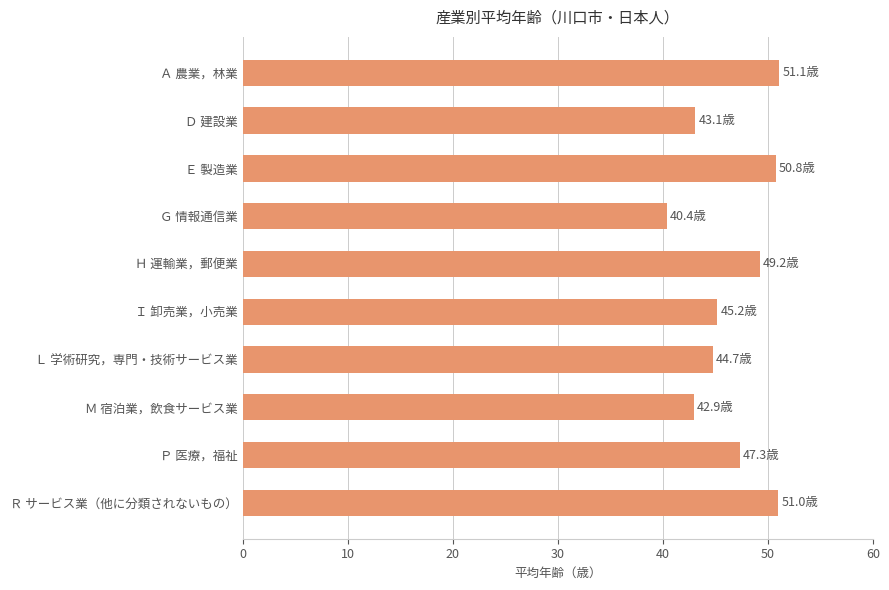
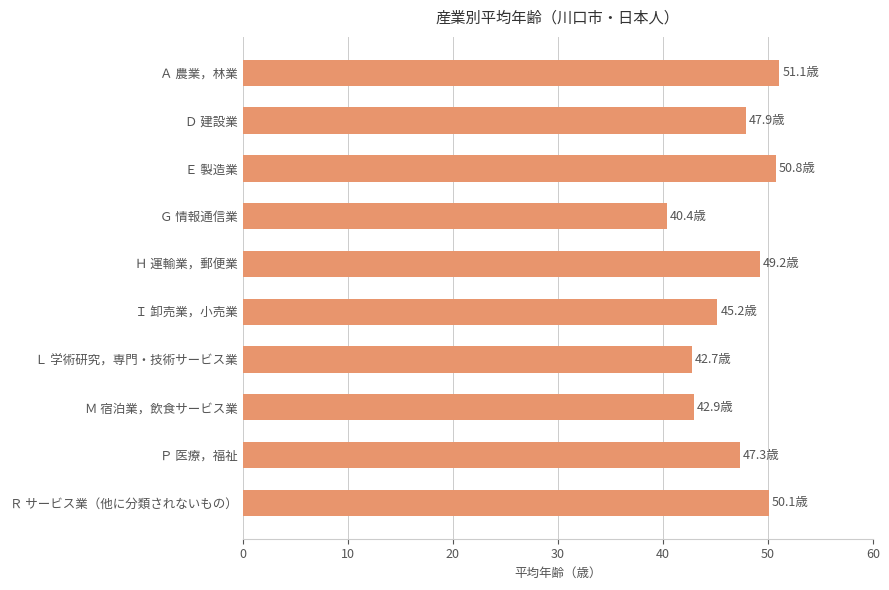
Ｄ 建設業: 43.1歳 -> 47.9歳
Ｌ 学術研究，専門・技術サービス業: 44.7歳 -> 42.7歳
Ｒ サービス業（他に分類されないもの）: 51.0歳 -> 50.1歳
